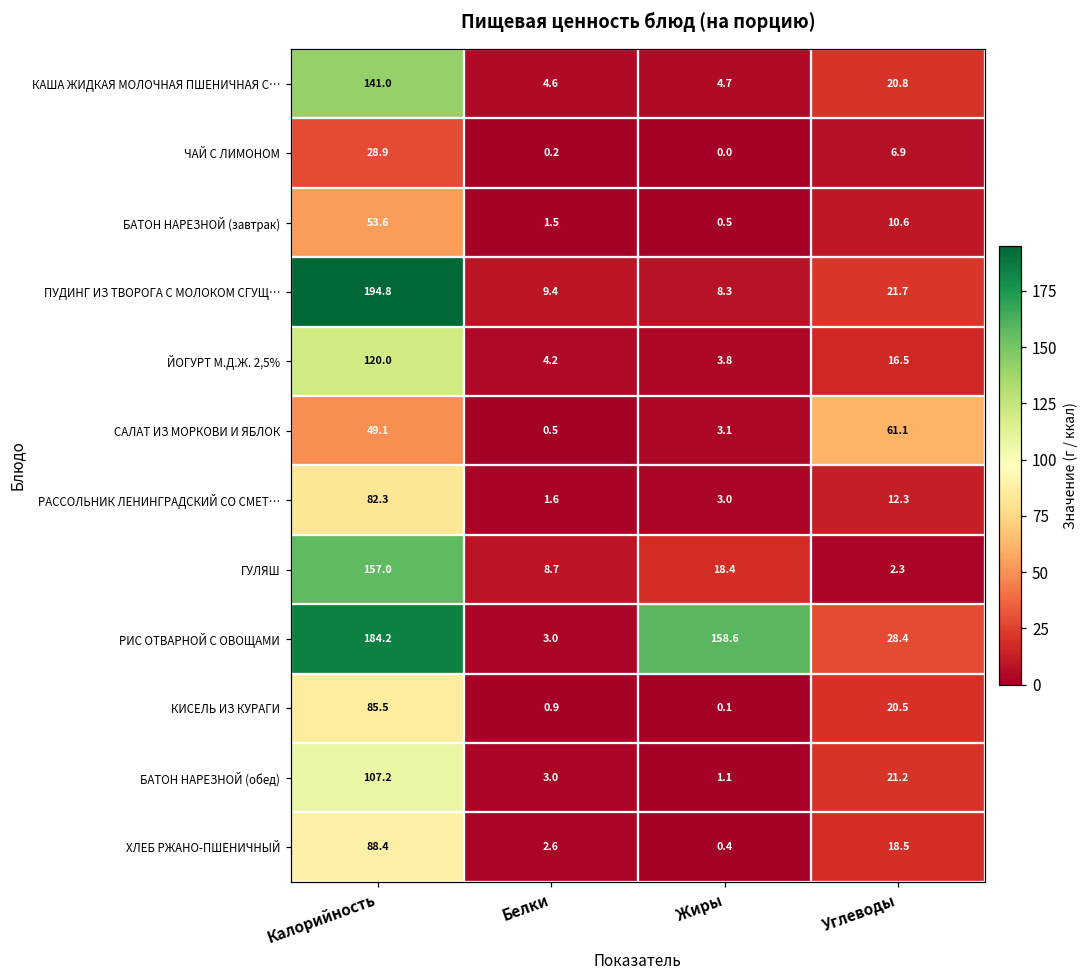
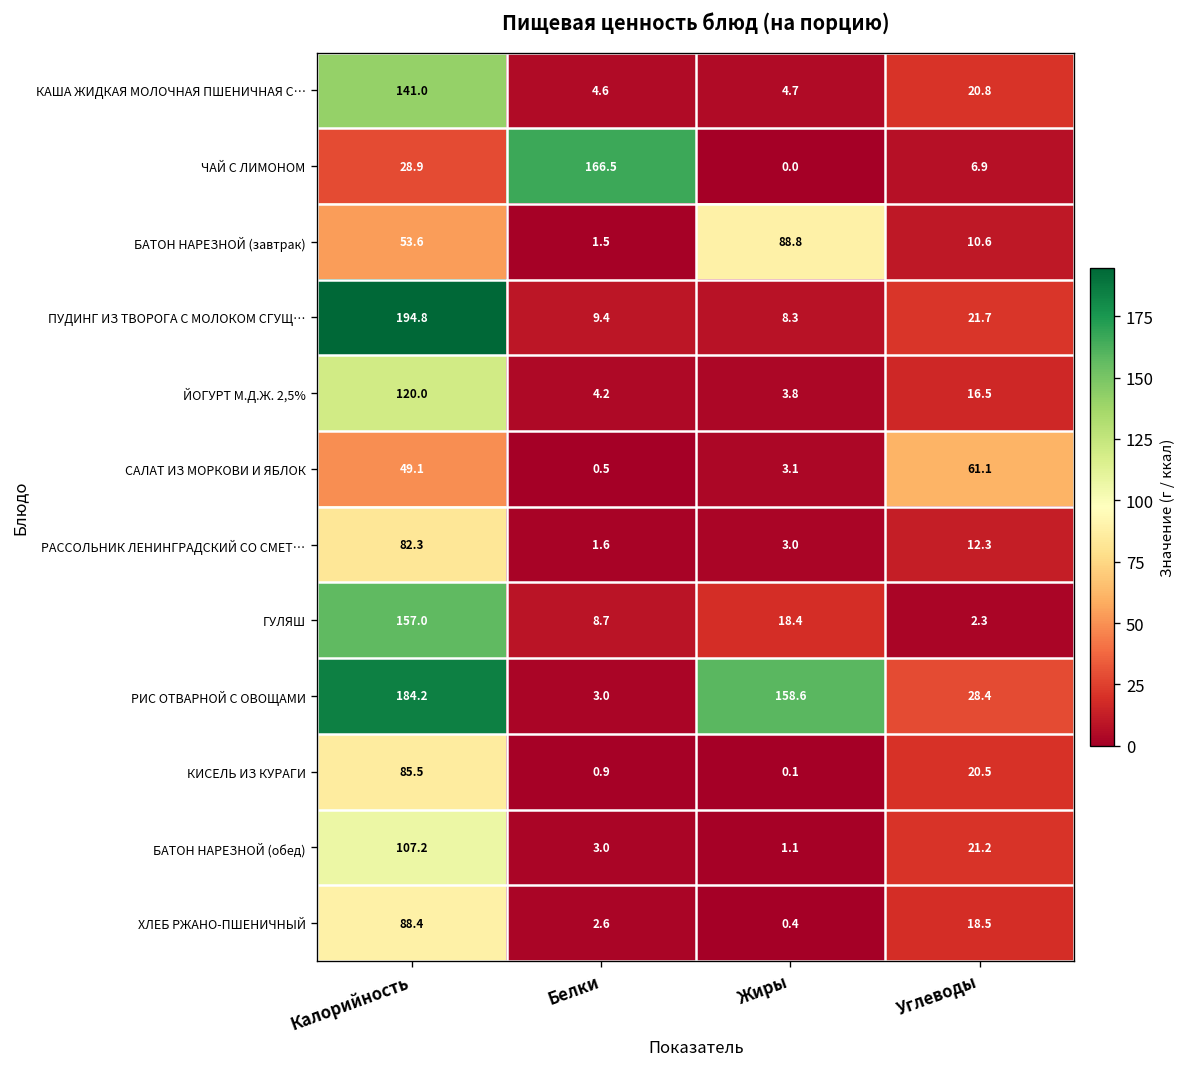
ЧАЙ С ЛИМОНОМ, Белки: 0.2 -> 166.5
БАТОН НАРЕЗНОЙ (завтрак), Жиры: 0.5 -> 88.8
